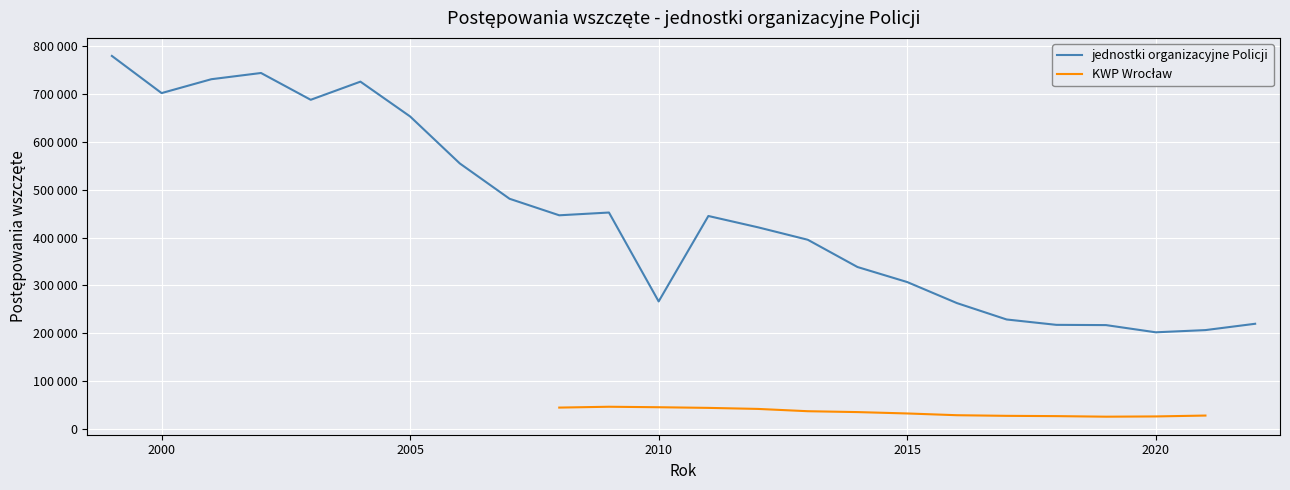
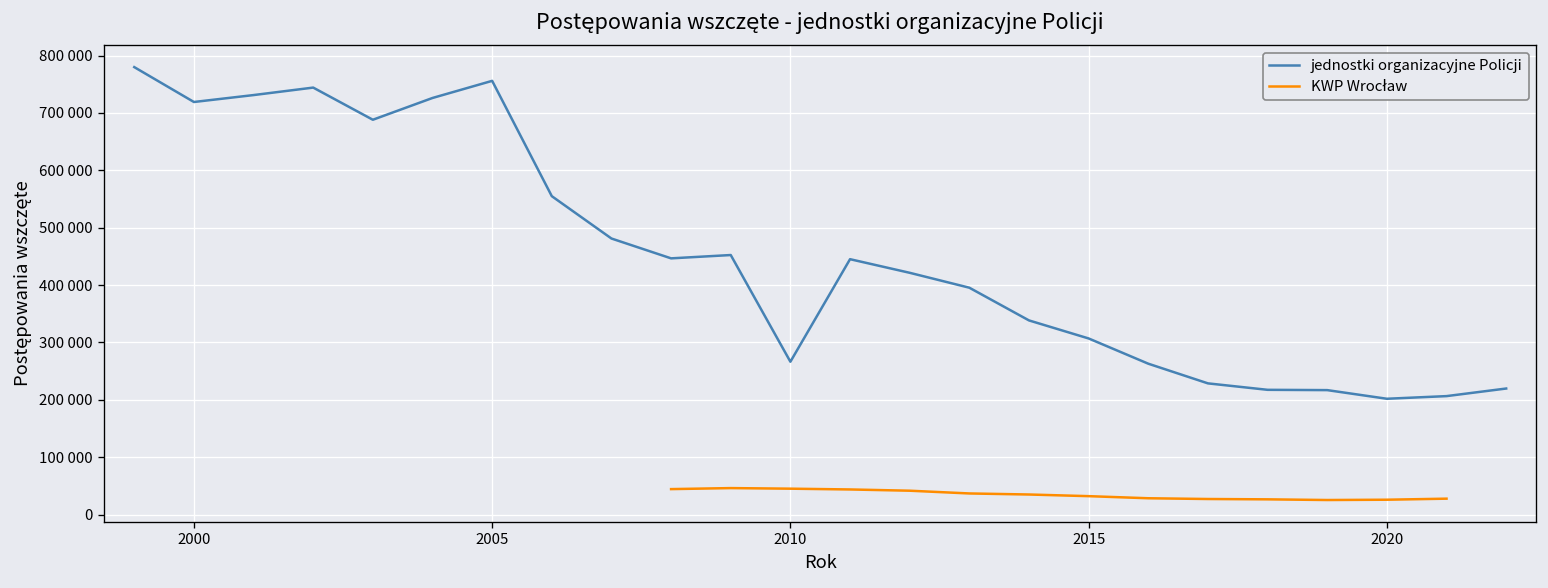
jednostki organizacyjne Policji, 2000: 700000 -> 720000
jednostki organizacyjne Policji, 2005: 650000 -> 760000
